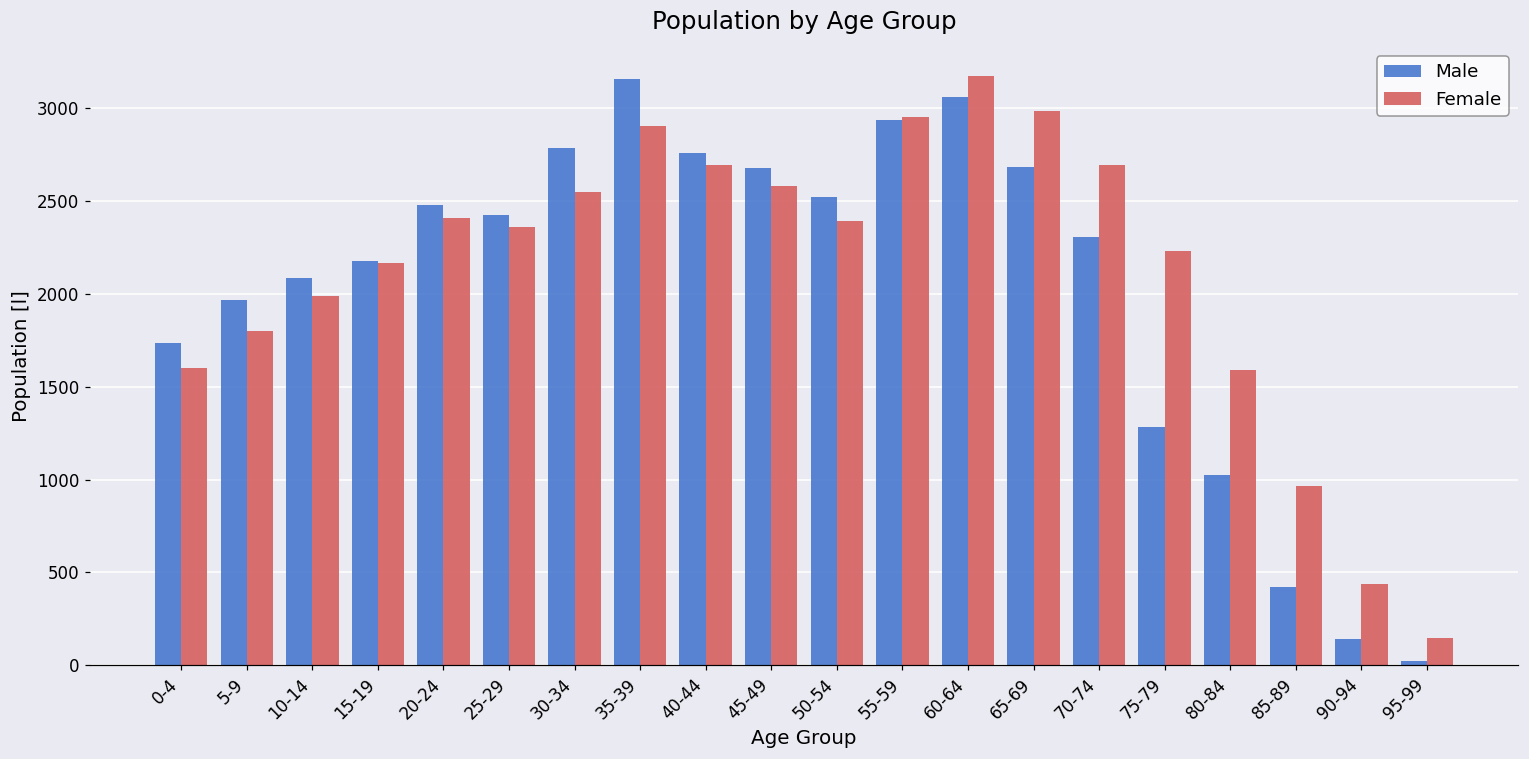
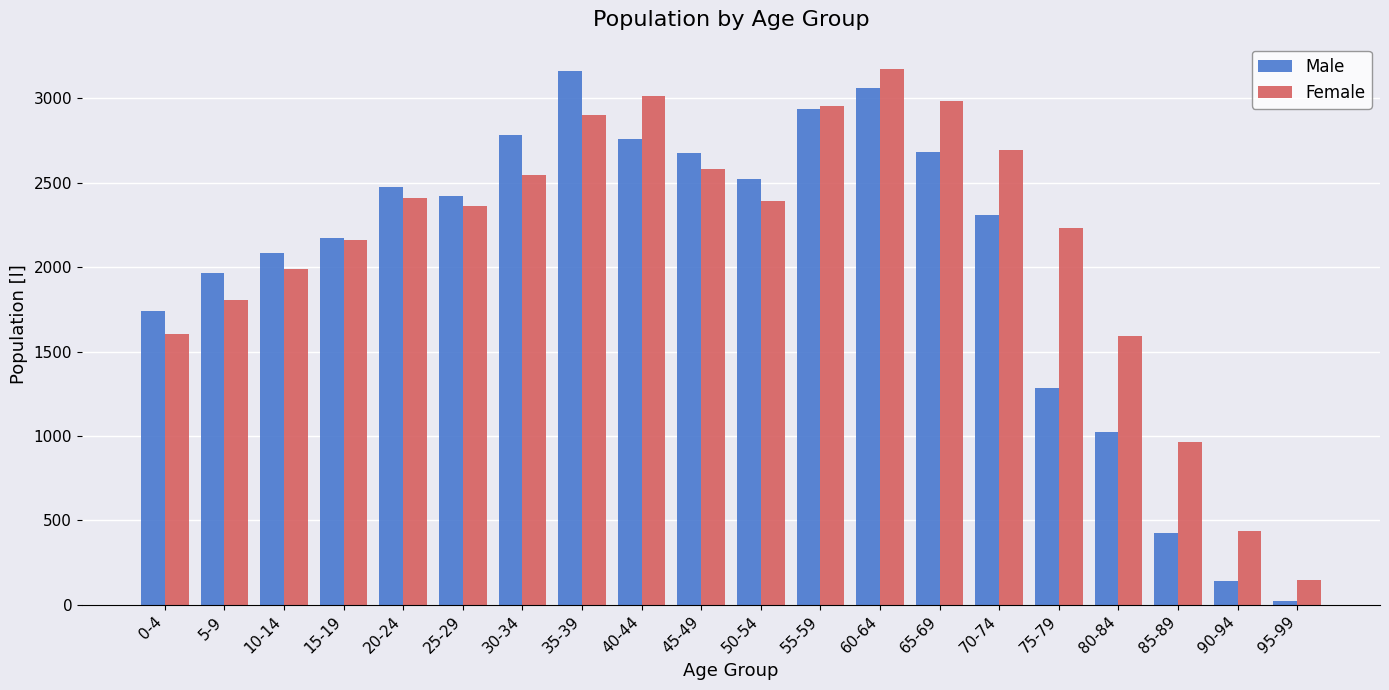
Female, 40-44: 2690 -> 3010
